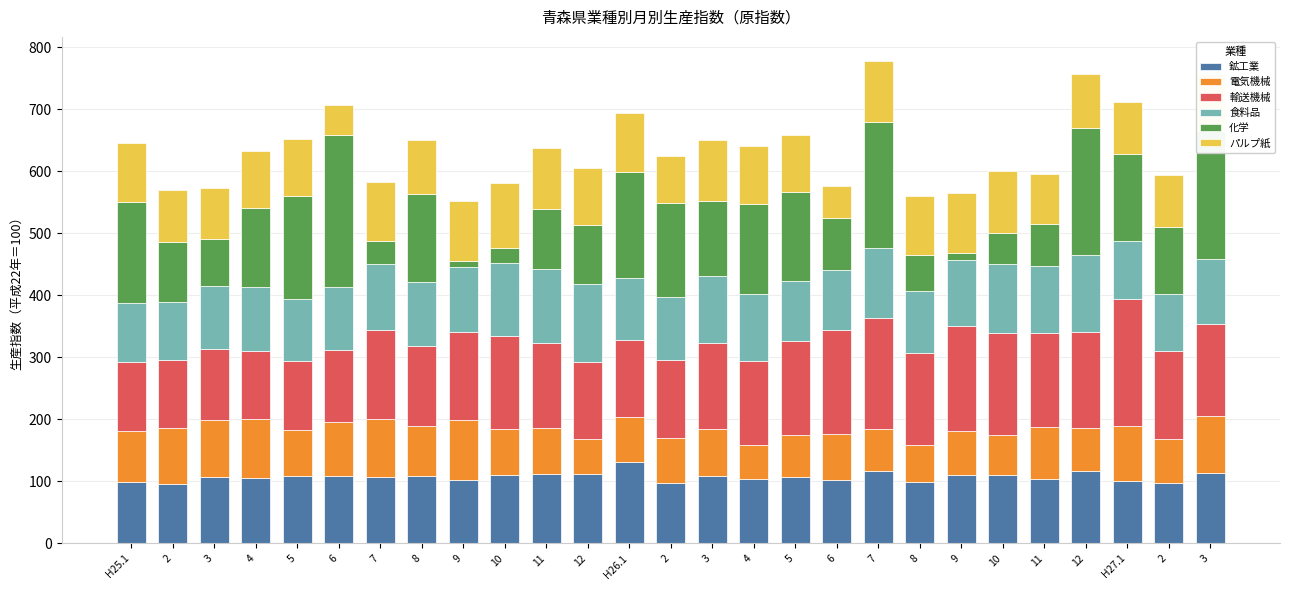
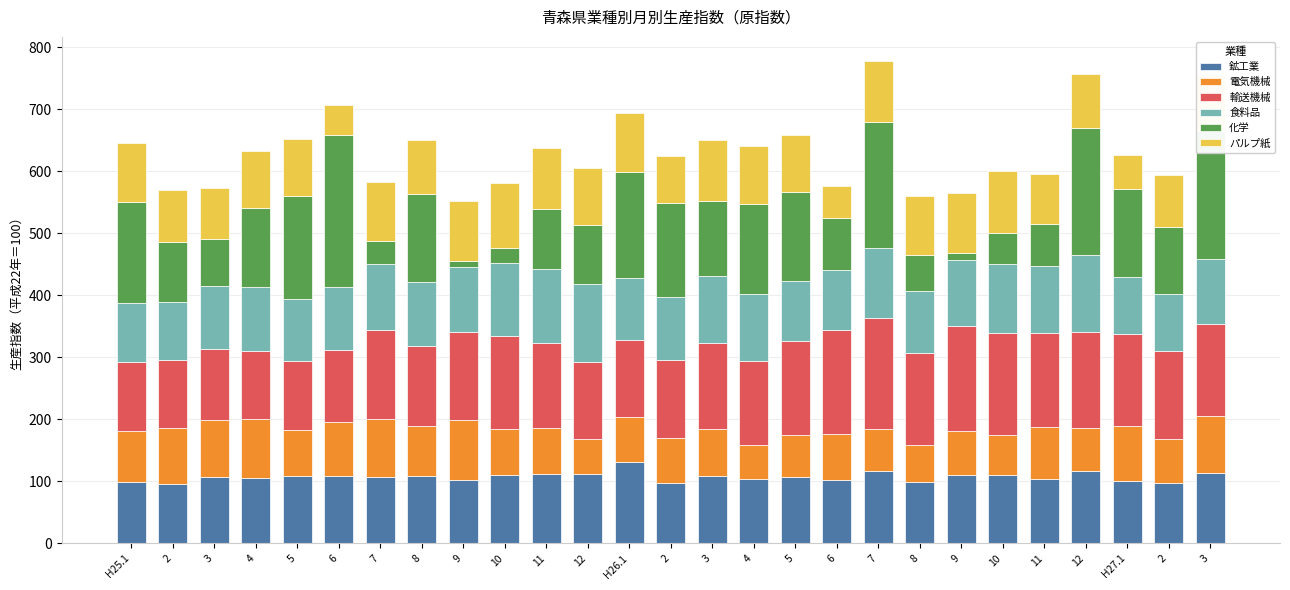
輸送機械, H27.1: 210 -> 150
パルプ紙, H27.1: 80 -> 50
